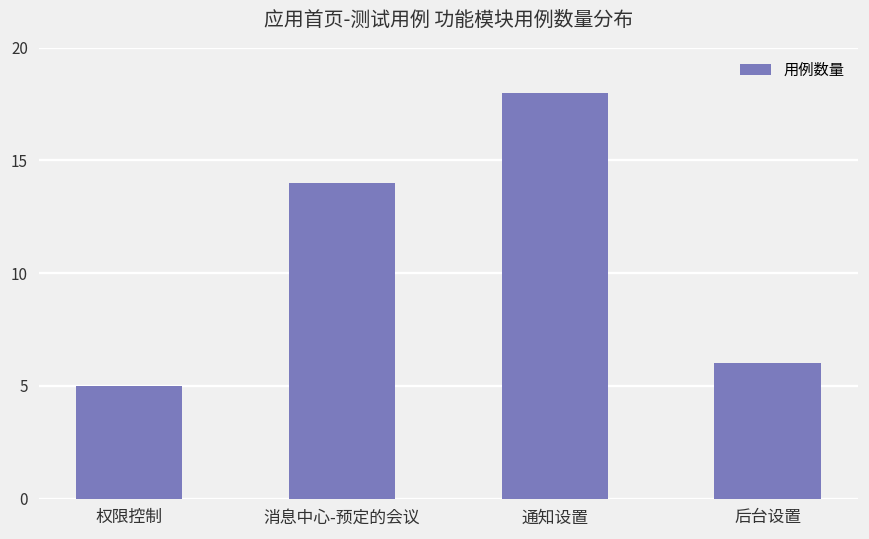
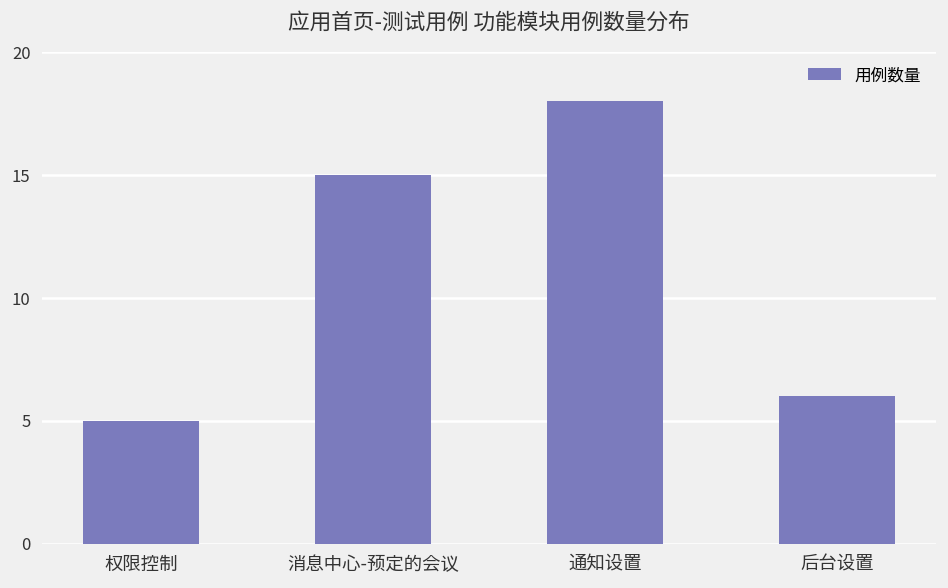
消息中心-预定的会议: 14 -> 15
